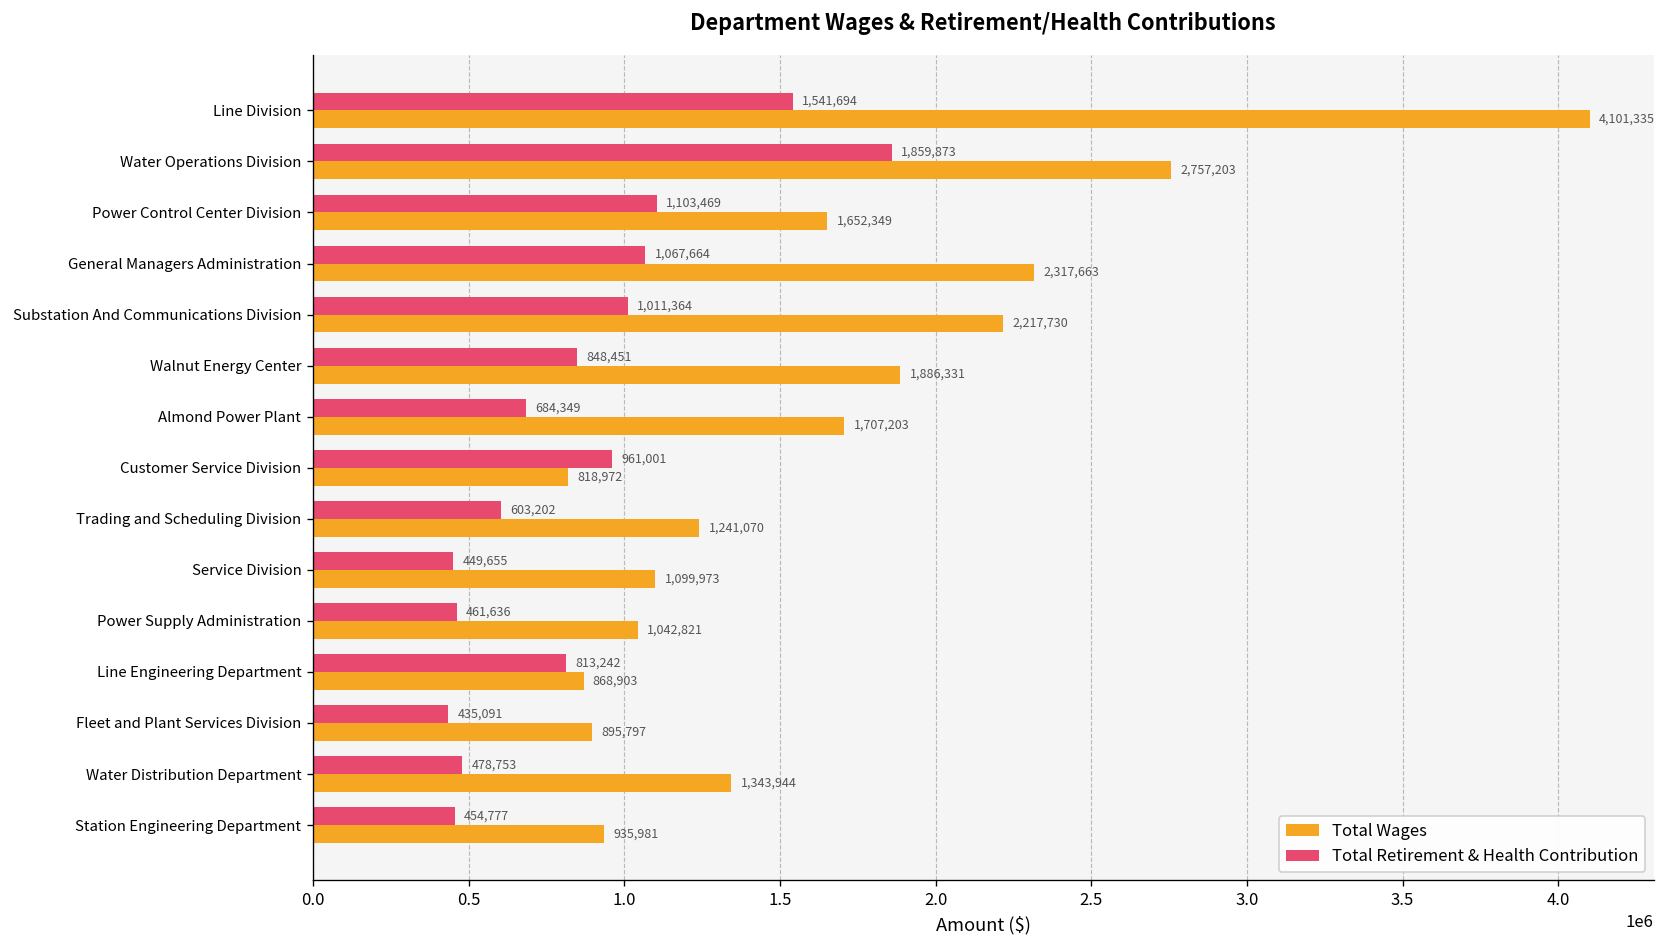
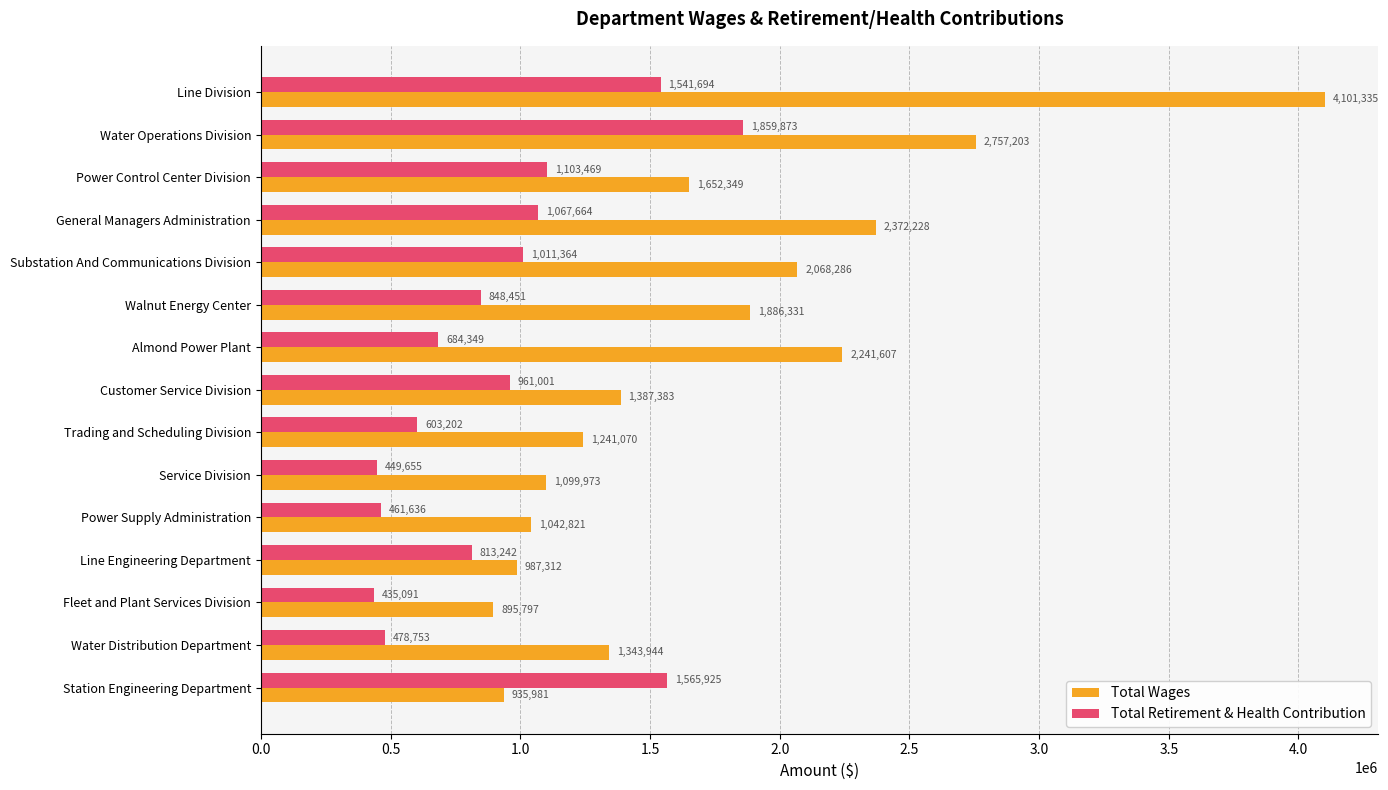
Total Wages, General Managers Administration: 2,317,663 -> 2,372,228
Total Wages, Substation And Communications Division: 2,217,730 -> 2,068,286
Total Wages, Almond Power Plant: 1,707,203 -> 2,241,607
Total Wages, Customer Service Division: 818,972 -> 1,387,383
Total Wages, Line Engineering Department: 868,903 -> 987,312
Total Retirement & Health Contribution, Station Engineering Department: 454,777 -> 1,565,925
